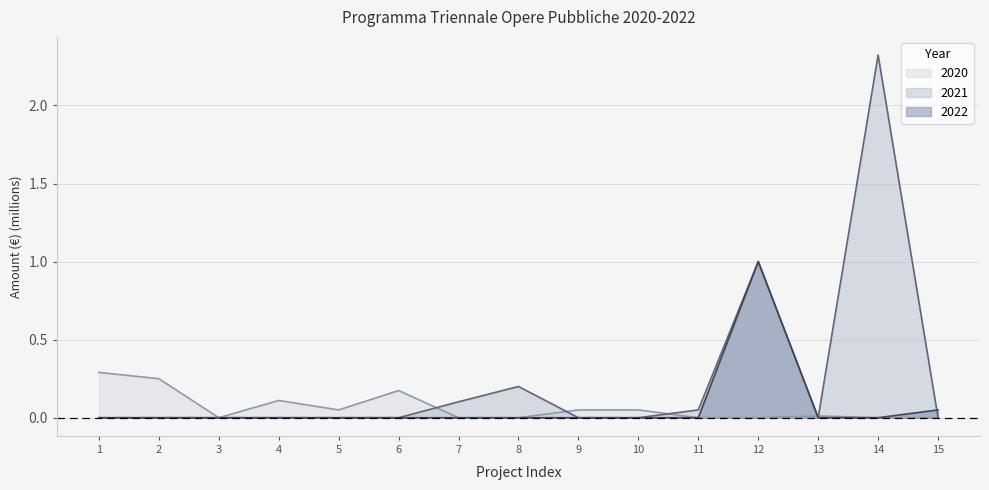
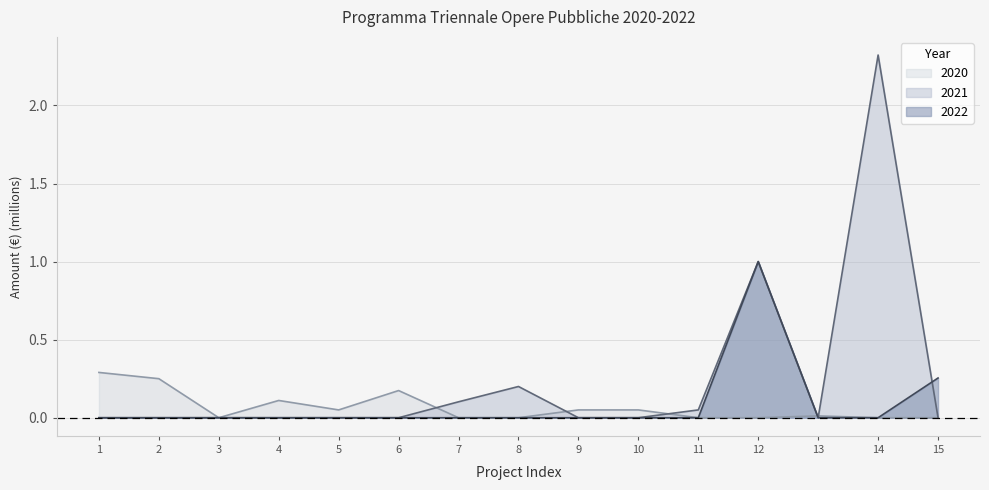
2022, 15: 0.05 -> 0.25
